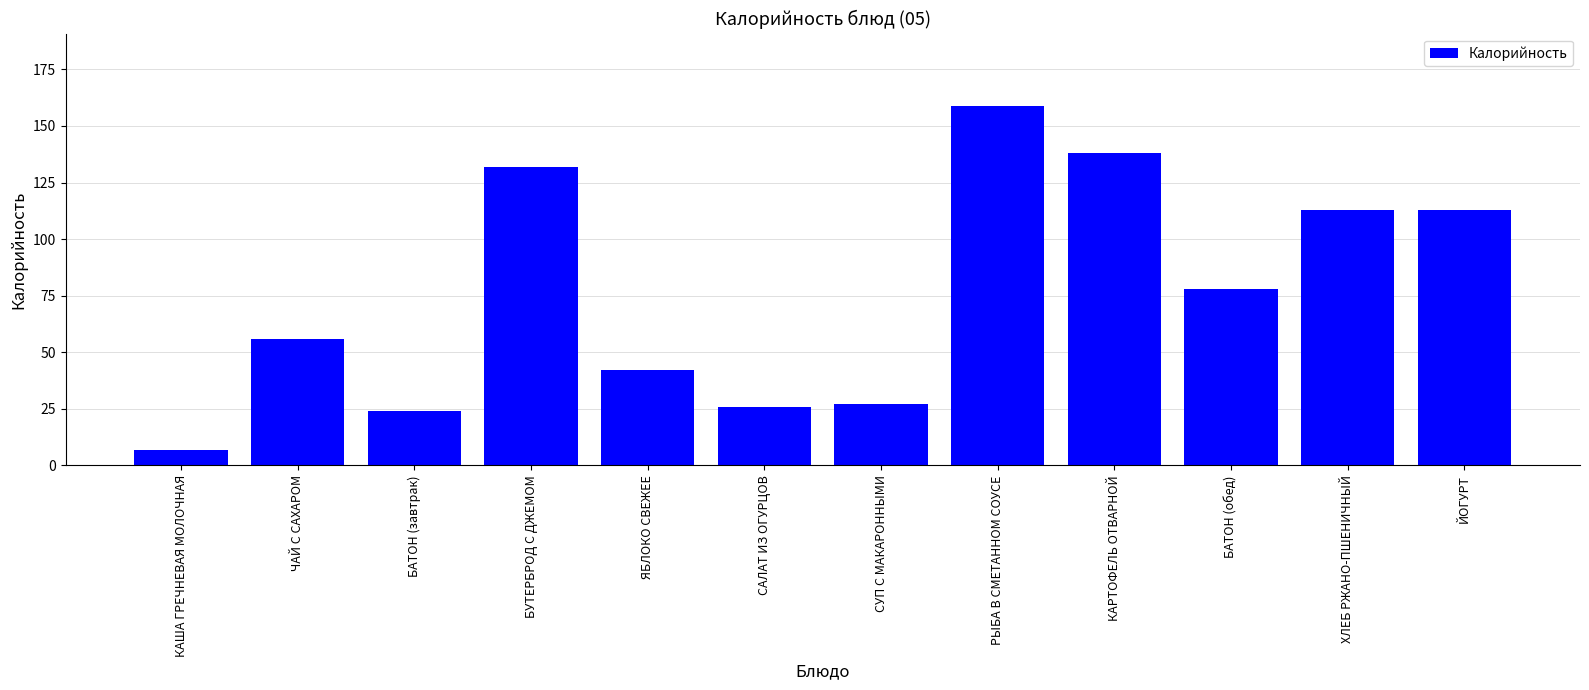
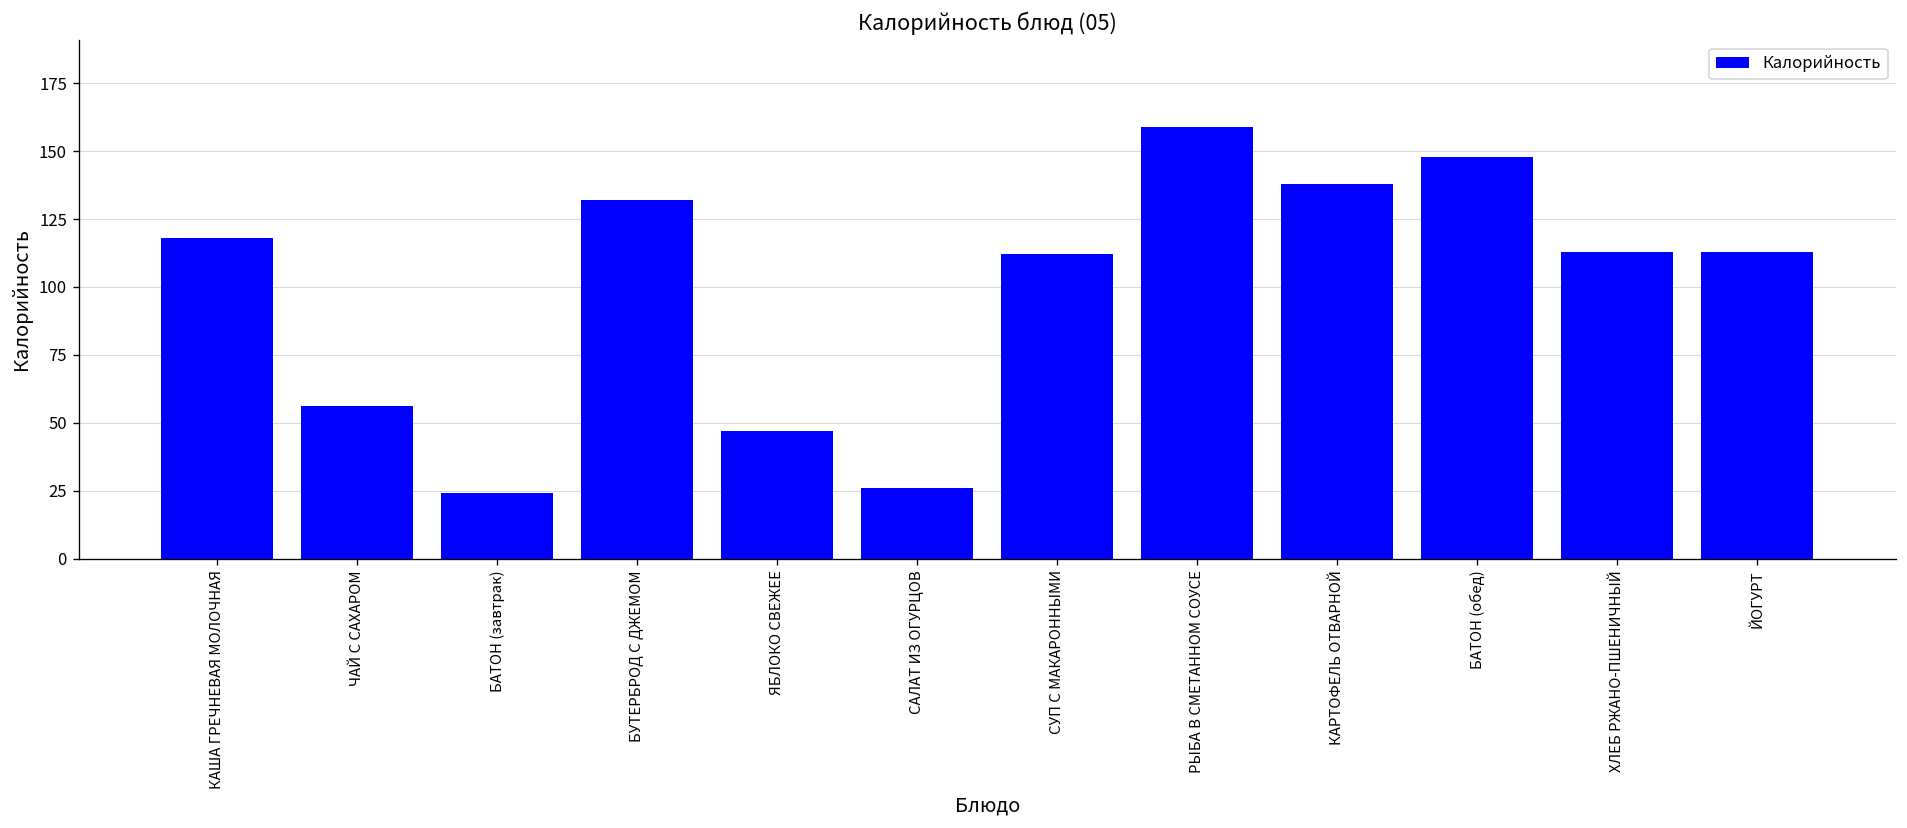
КАША ГРЕЧНЕВАЯ МОЛОЧНАЯ: 7 -> 118
ЯБЛОКО СВЕЖЕЕ: 42 -> 47
СУП С МАКАРОННЫМИ: 27 -> 112
БАТОН (обед): 78 -> 148
